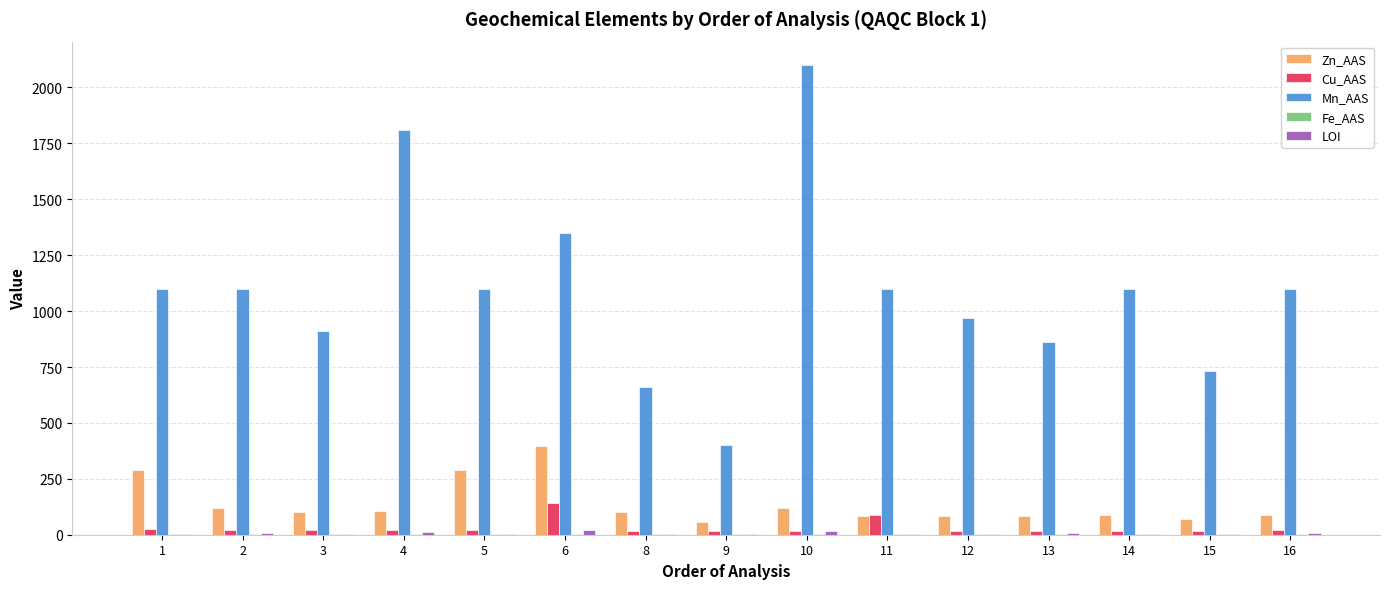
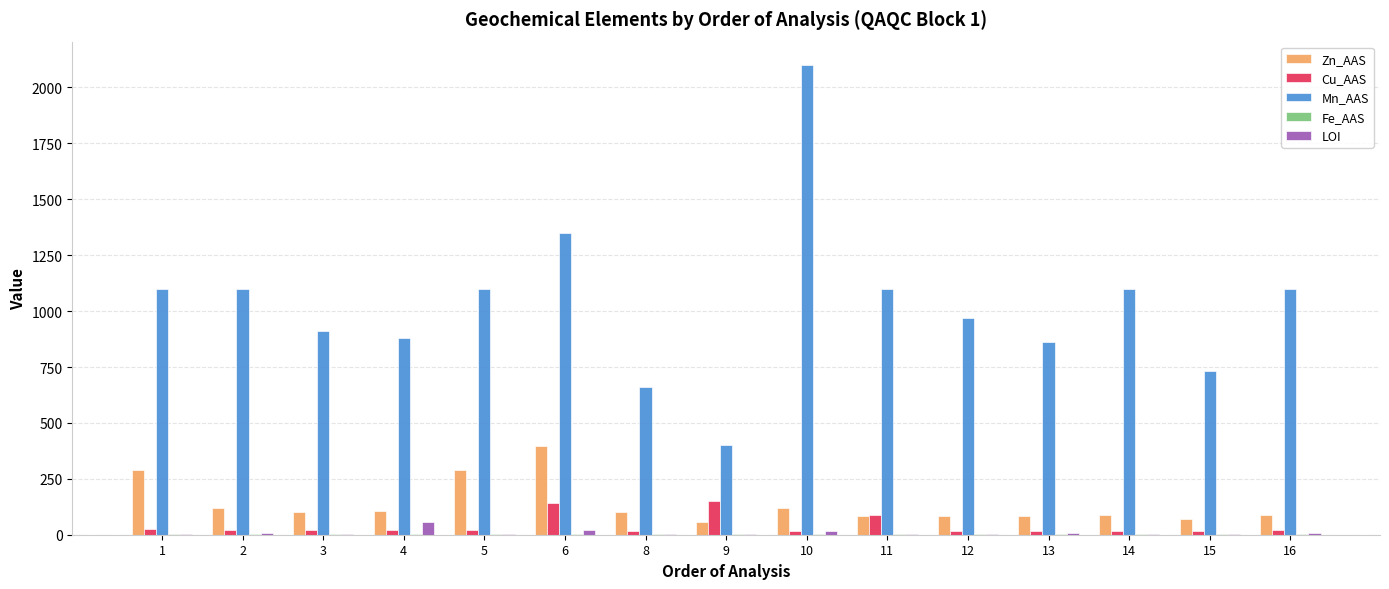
Mn_AAS, 4: 1810 -> 880
LOI, 4: 10 -> 50
Cu_AAS, 9: 20 -> 150
